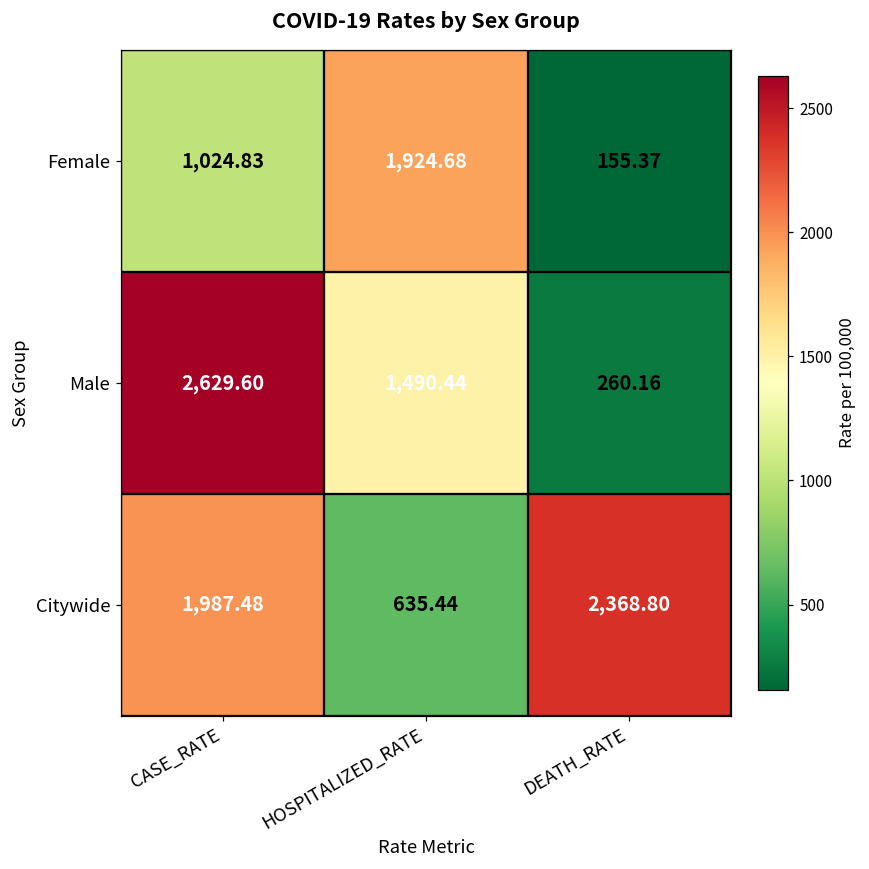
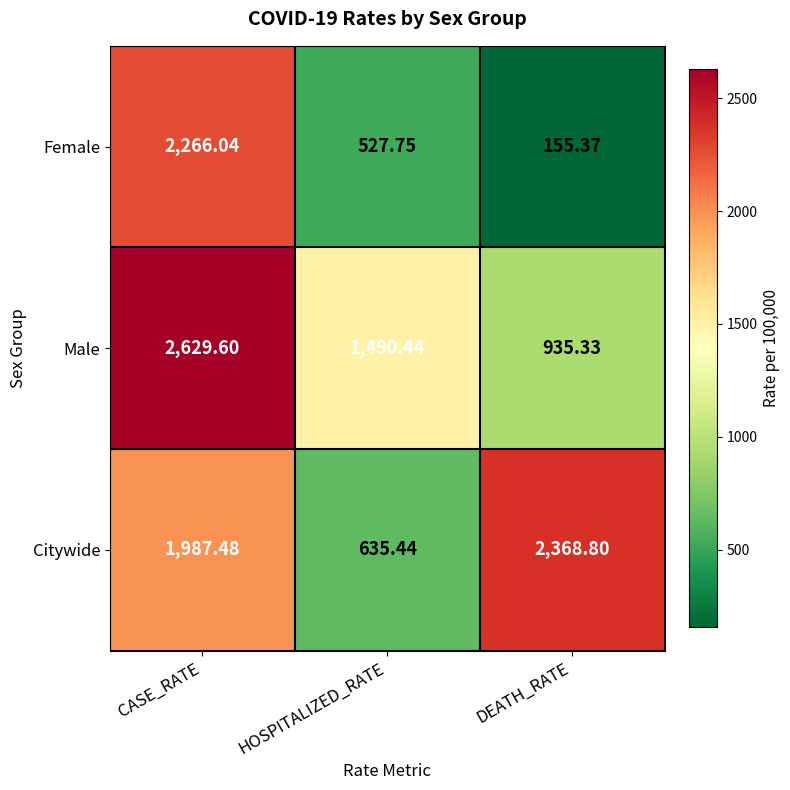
Female, CASE_RATE: 1,024.83 -> 2,266.04
Female, HOSPITALIZED_RATE: 1,924.68 -> 527.75
Male, DEATH_RATE: 260.16 -> 935.33
